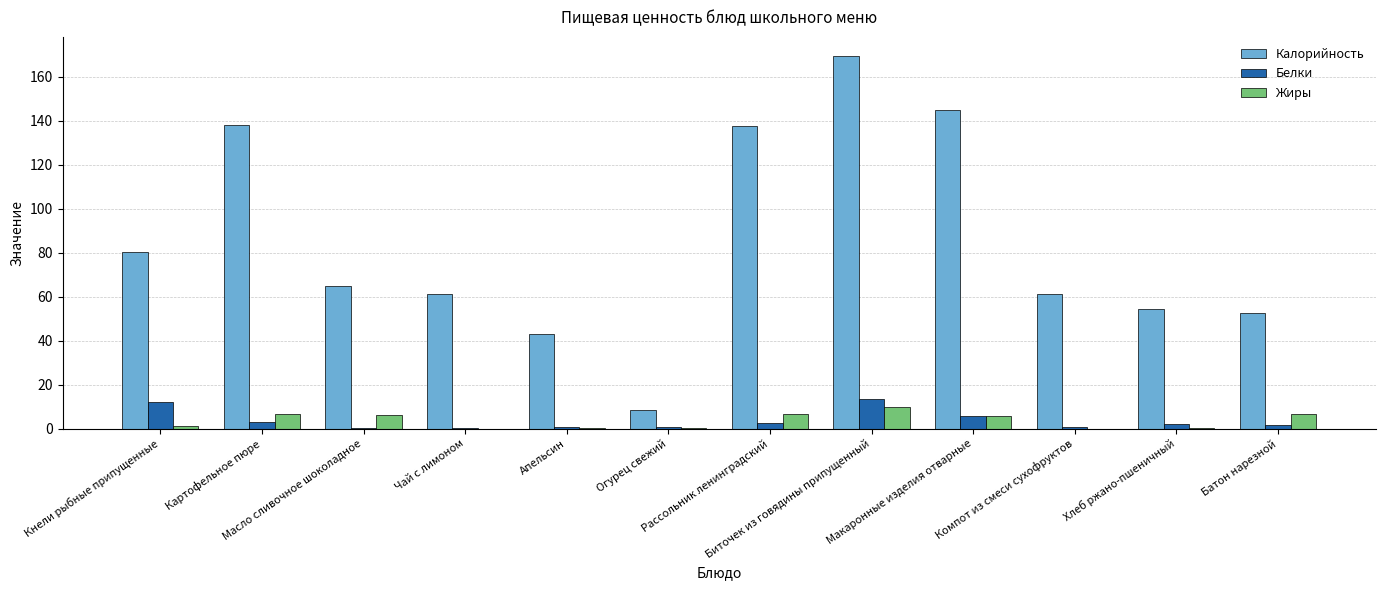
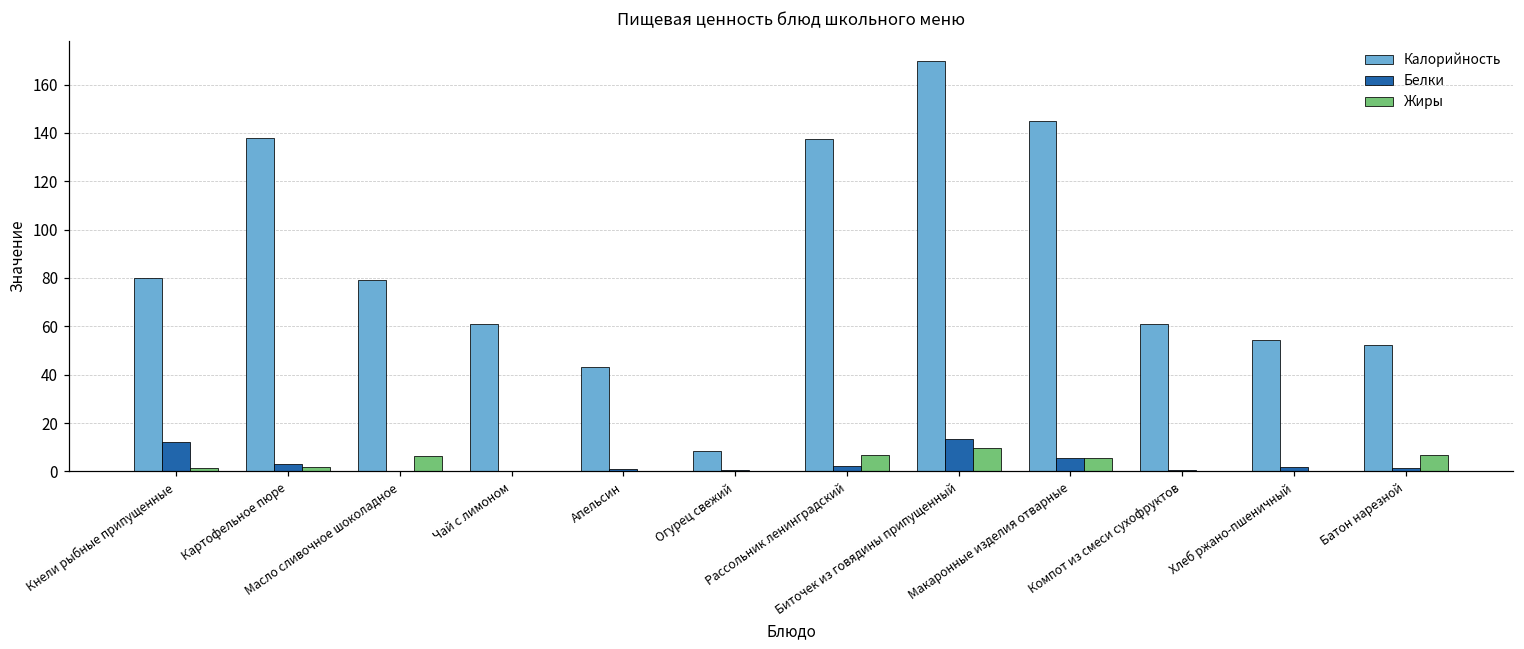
Жиры, Картофельное пюре: 7 -> 2
Калорийность, Масло сливочное шоколадное: 65 -> 79
